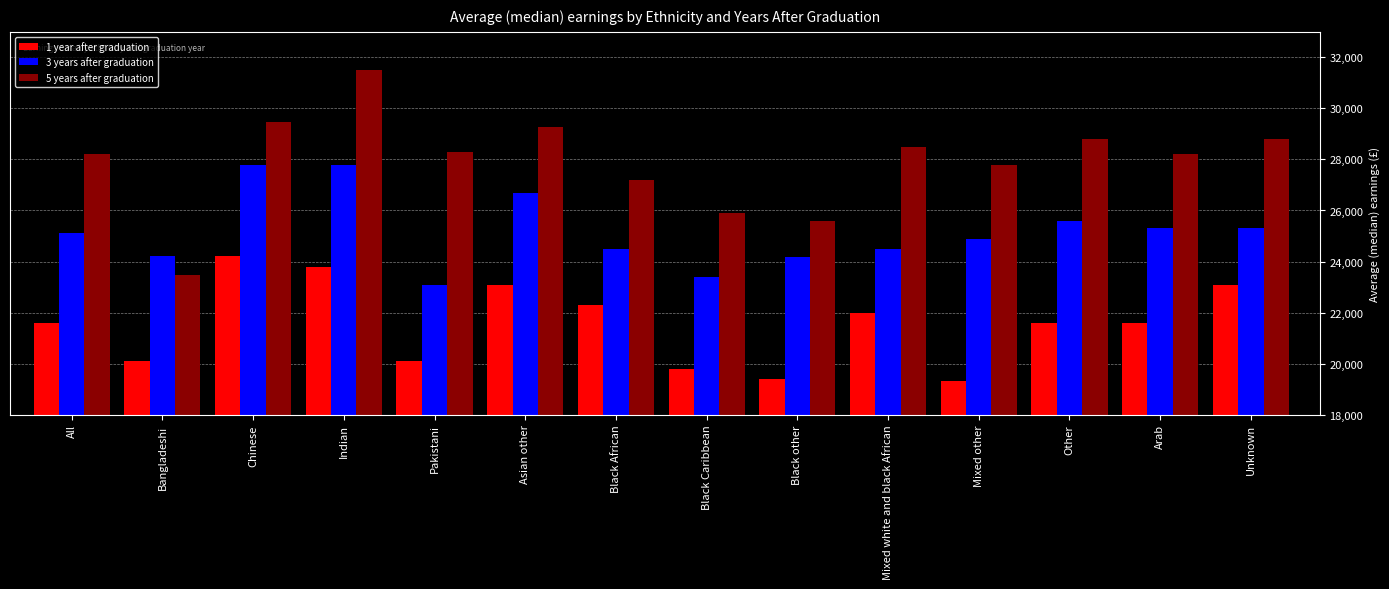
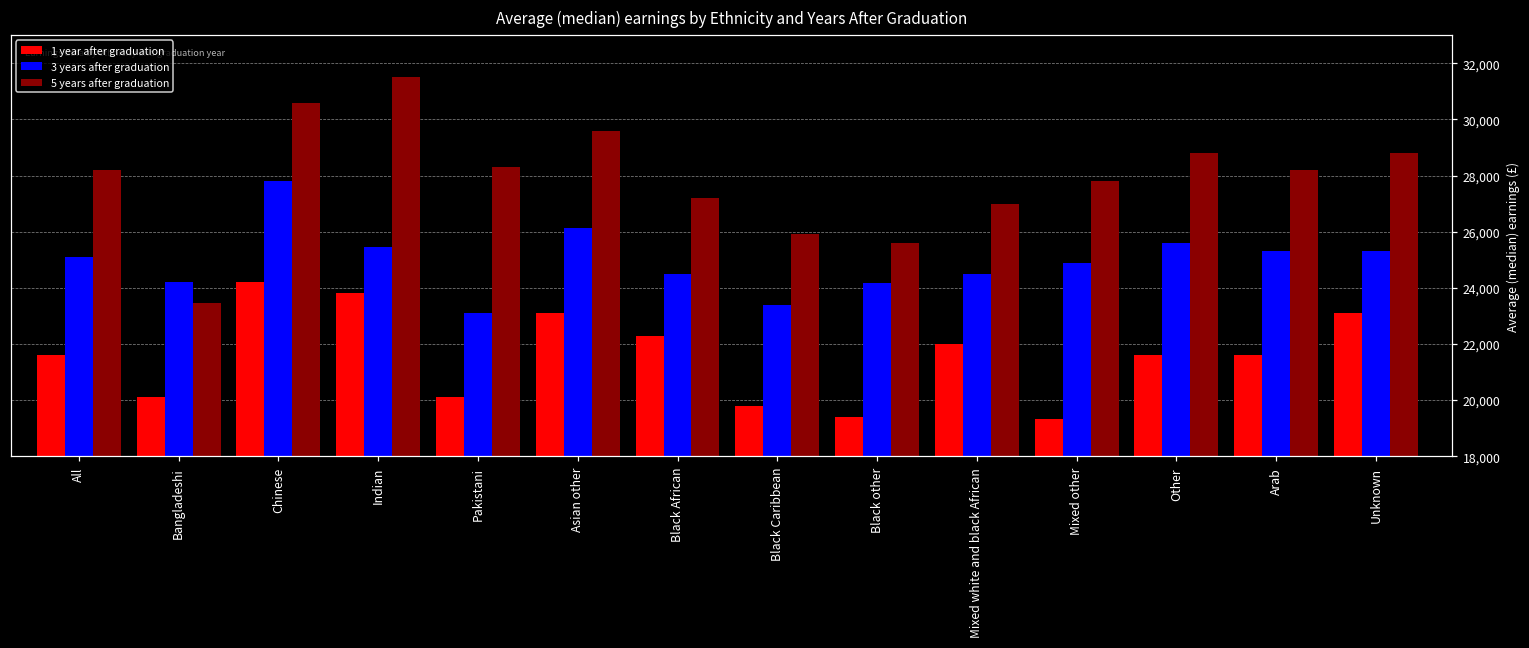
5 years after graduation, Chinese: 29,500 -> 30,600
3 years after graduation, Indian: 27,800 -> 25,500
3 years after graduation, Asian other: 26,700 -> 26,100
5 years after graduation, Asian other: 29,300 -> 29,600
5 years after graduation, Mixed white and black African: 28,500 -> 27,000
